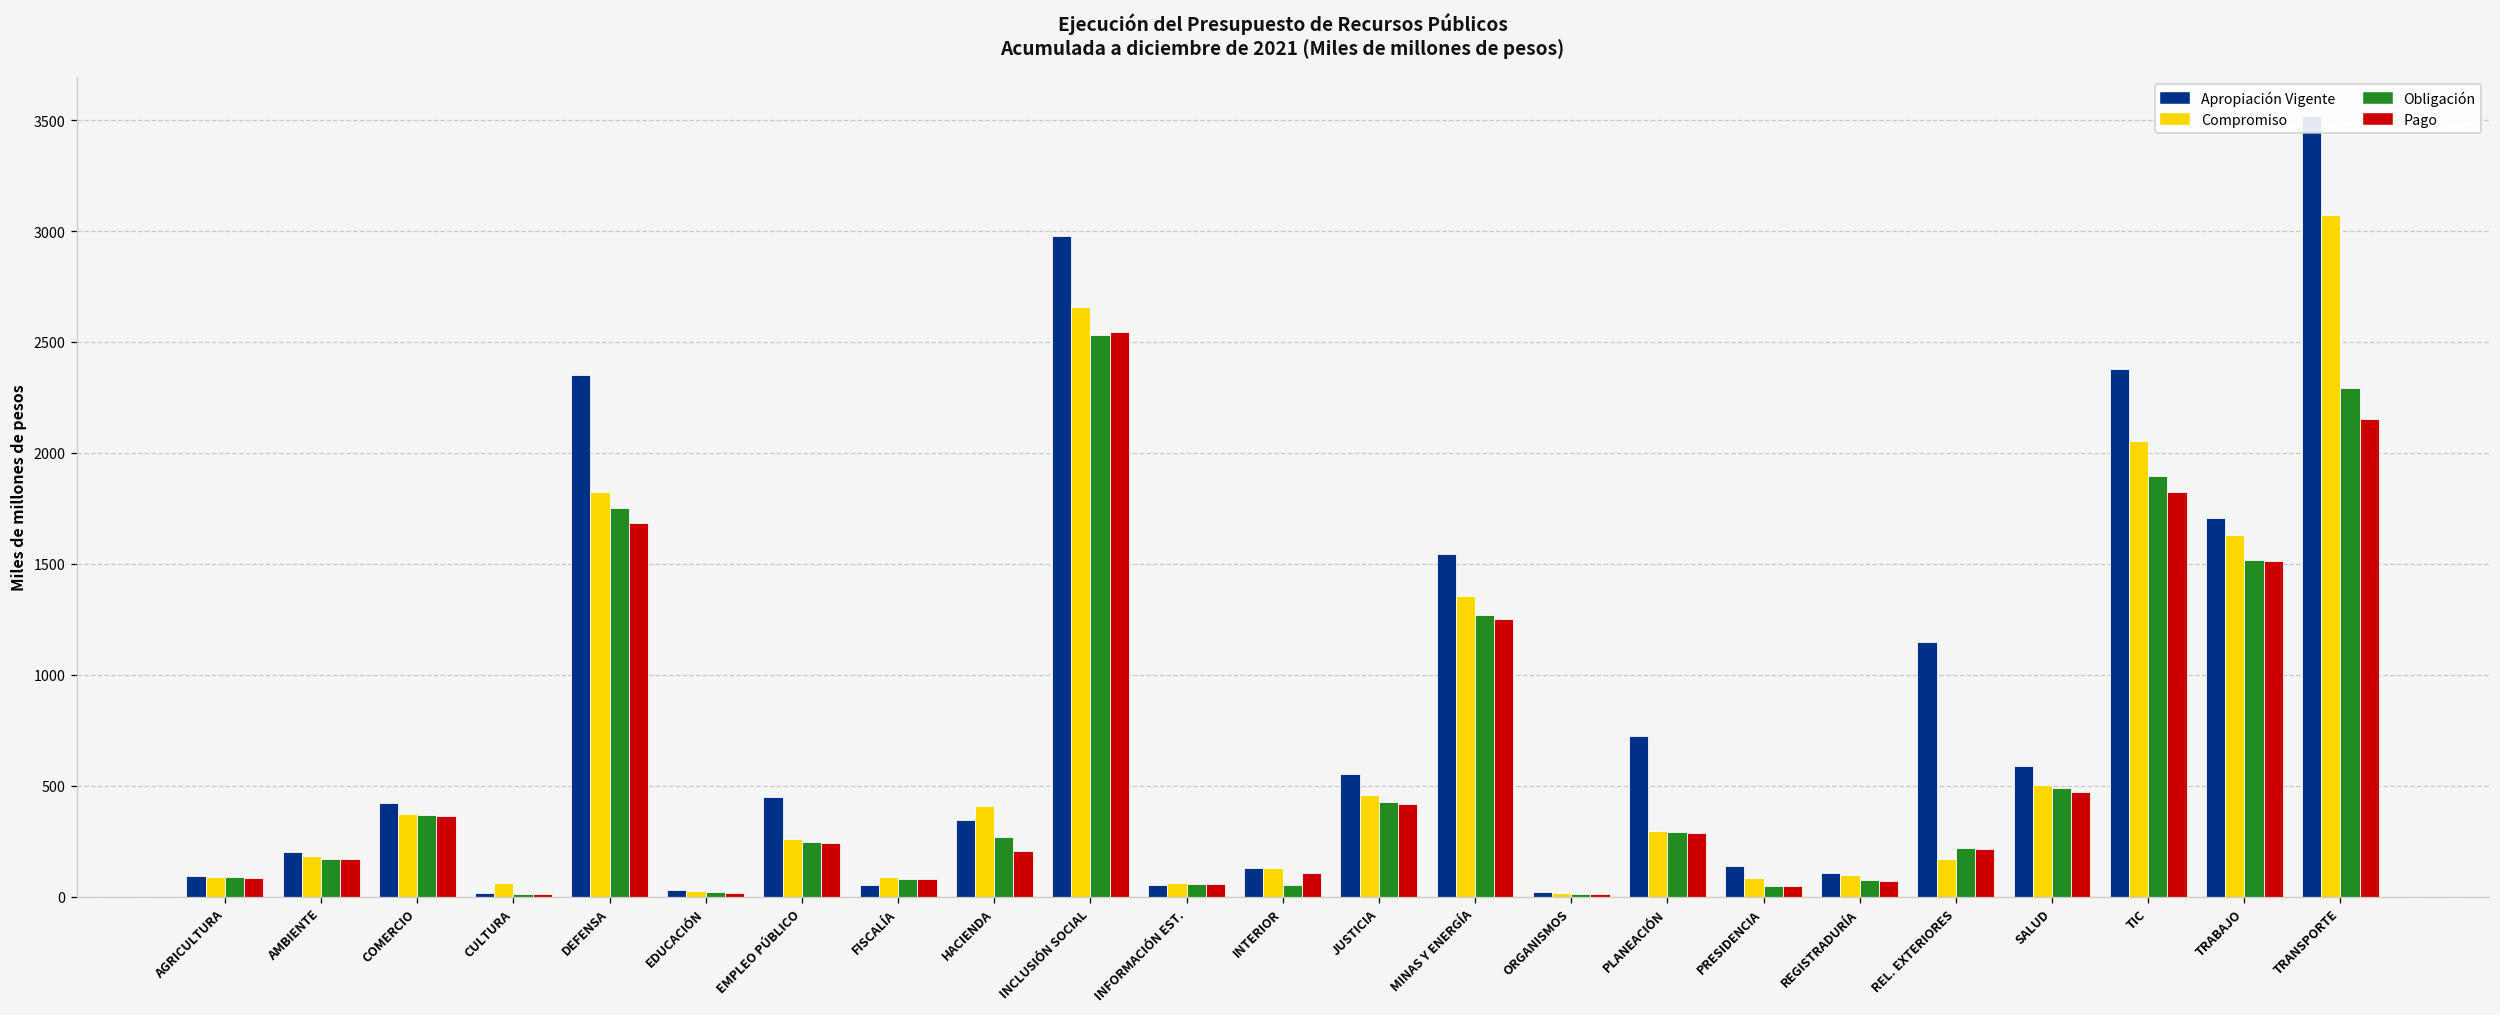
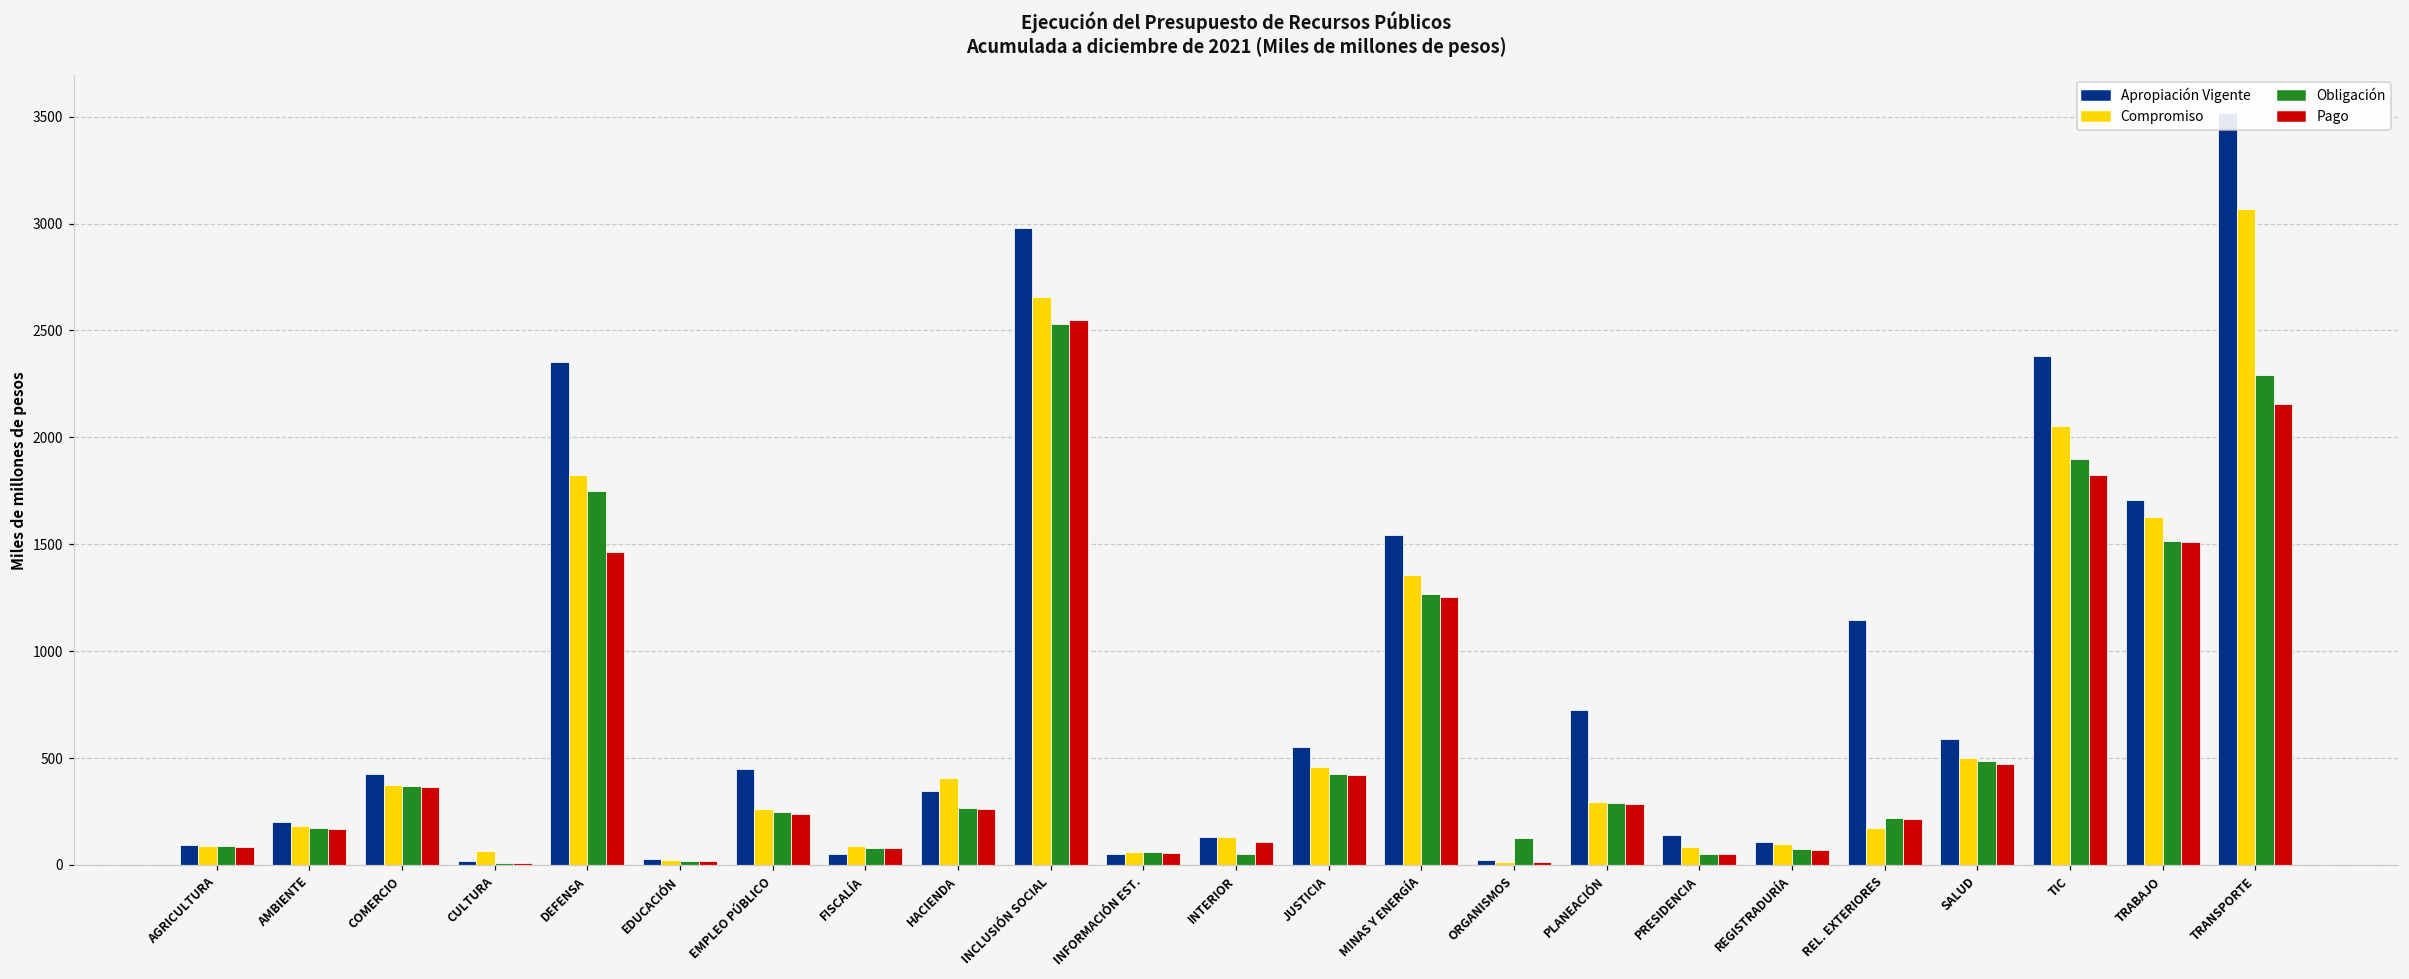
Pago, DEFENSA: 1680 -> 1460
Pago, HACIENDA: 210 -> 260
Obligación, ORGANISMOS: 10 -> 120
